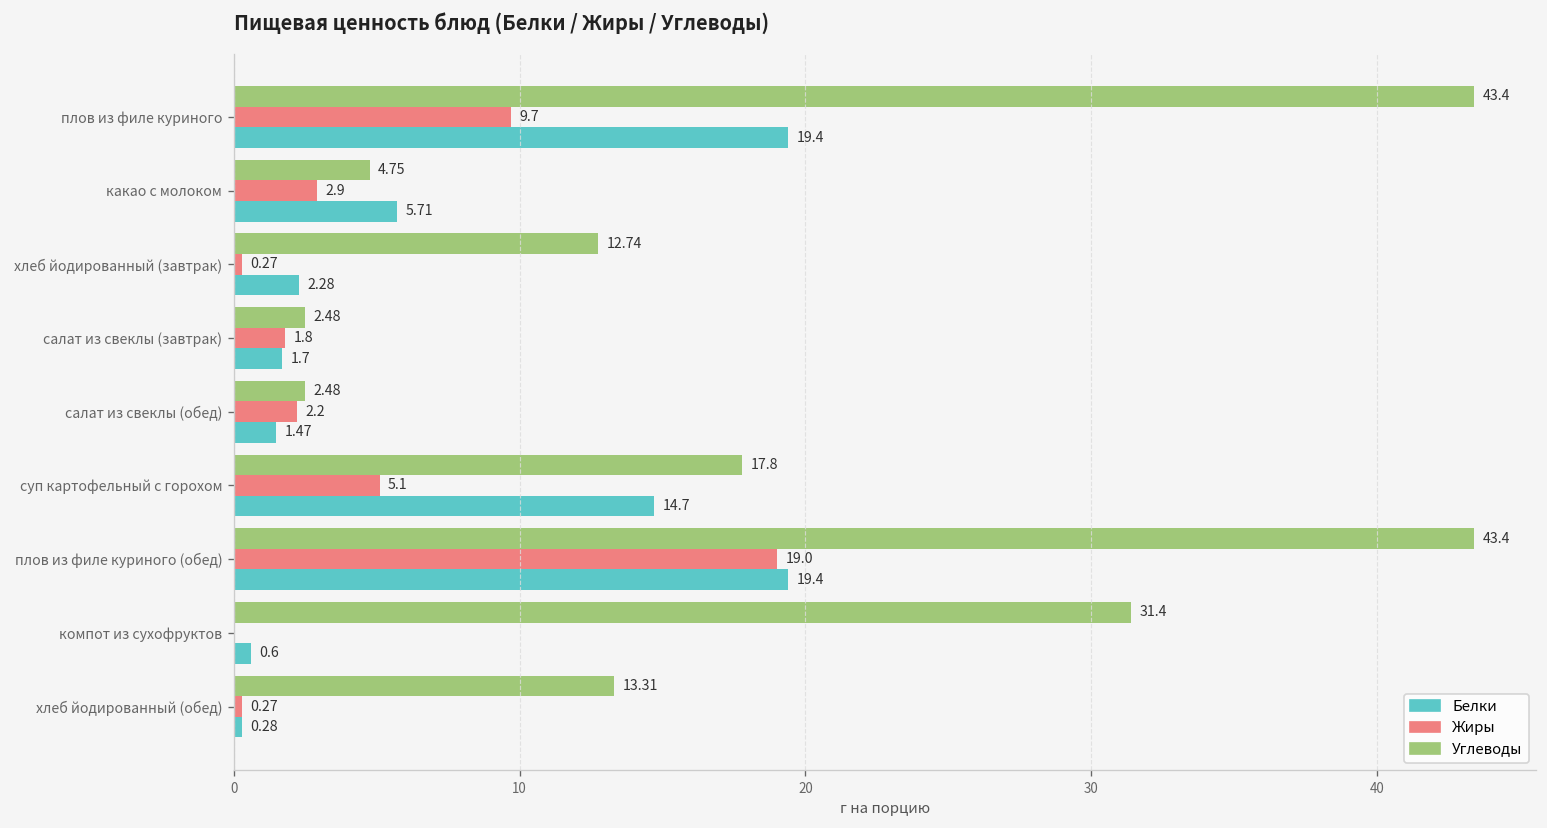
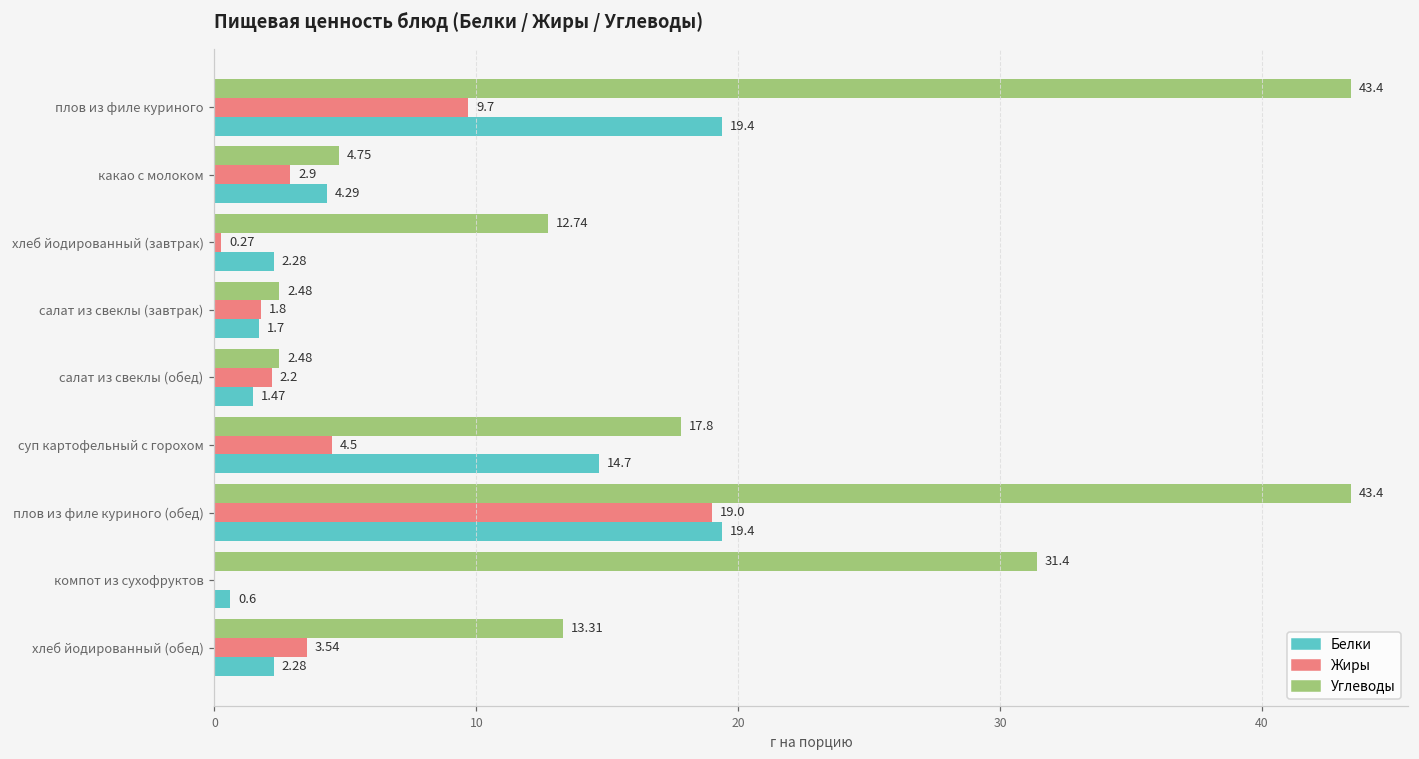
Белки, какао с молоком: 5.71 -> 4.29
Жиры, суп картофельный с горохом: 5.1 -> 4.5
Жиры, хлеб йодированный (обед): 0.27 -> 3.54
Белки, хлеб йодированный (обед): 0.28 -> 2.28
